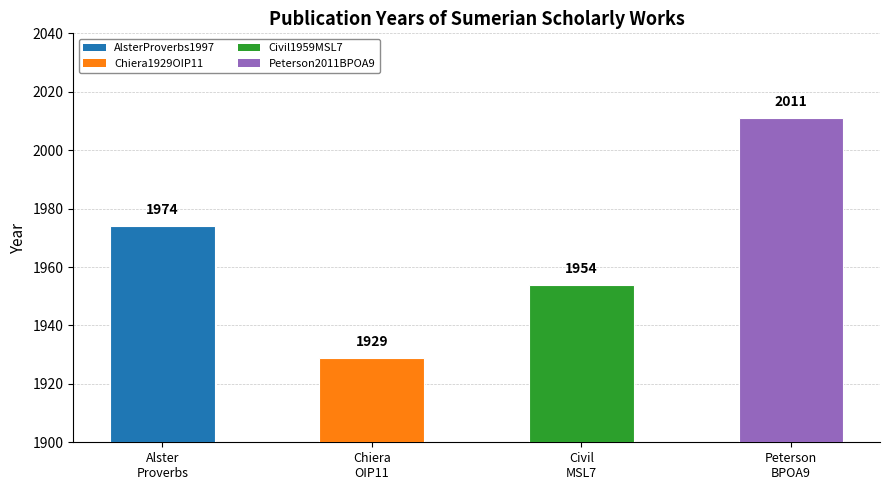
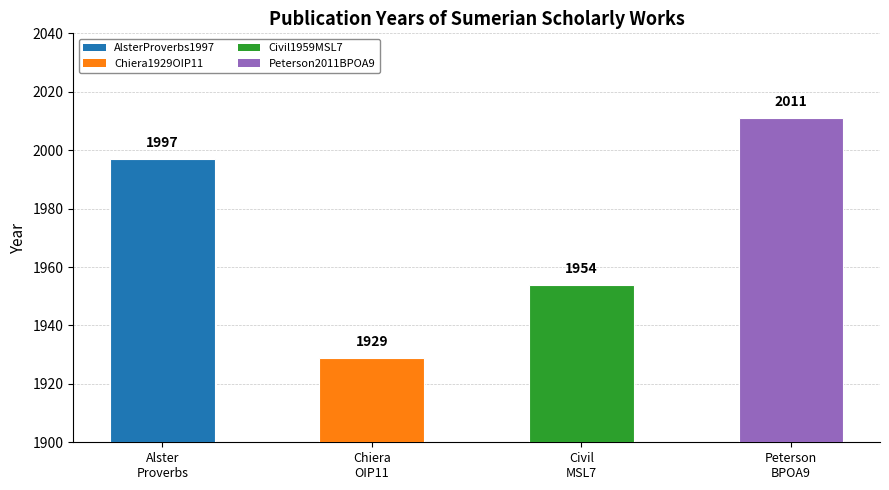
Alster Proverbs: 1974 -> 1997
